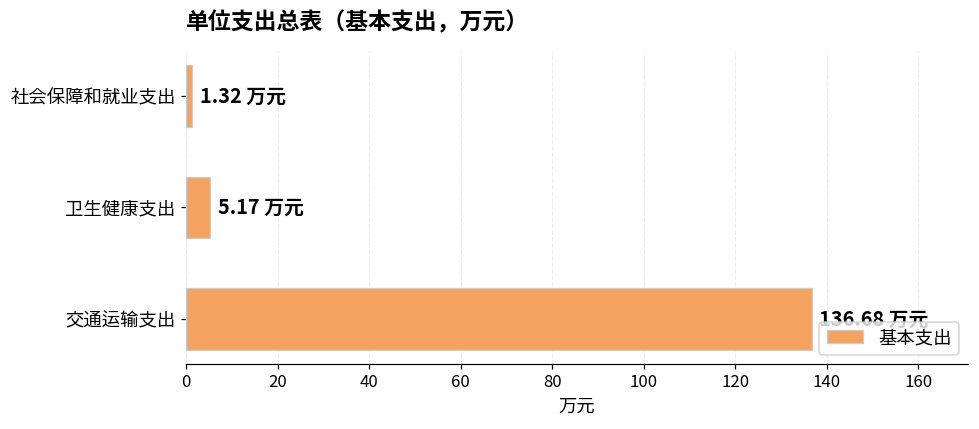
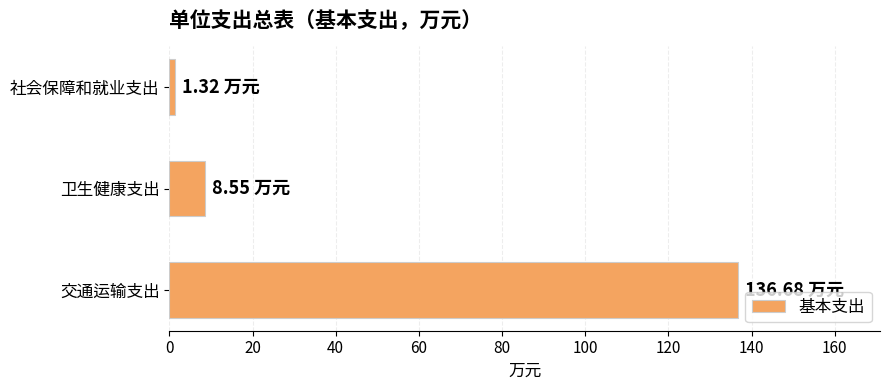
卫生健康支出: 5.17 -> 8.55
